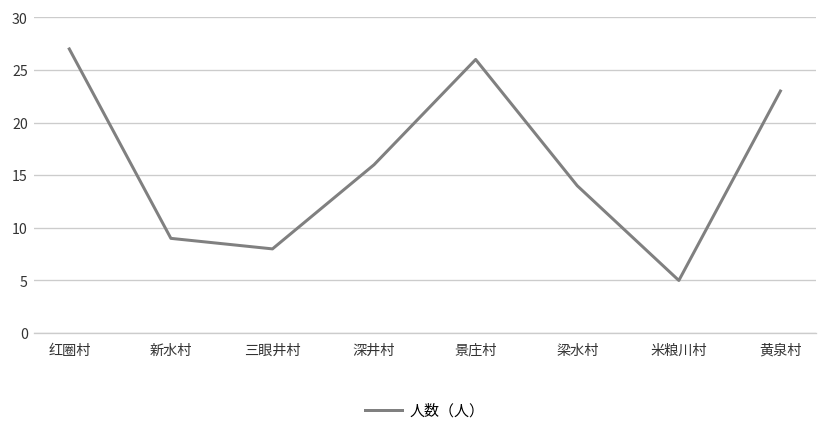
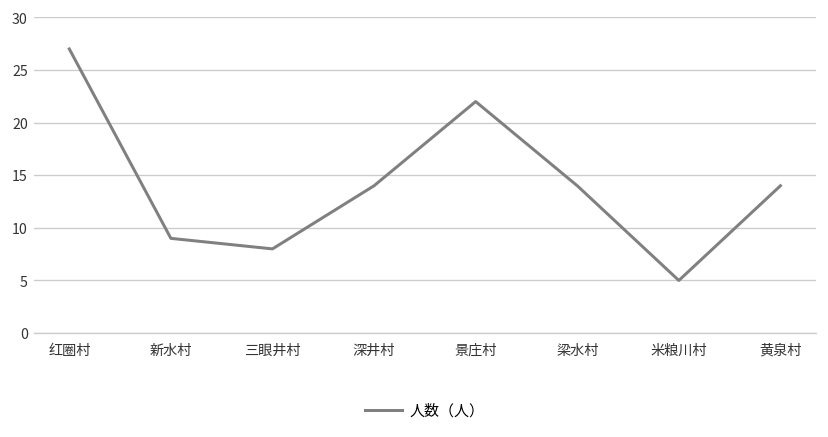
深井村: 16 -> 14
景庄村: 26 -> 22
黄泉村: 23 -> 14
